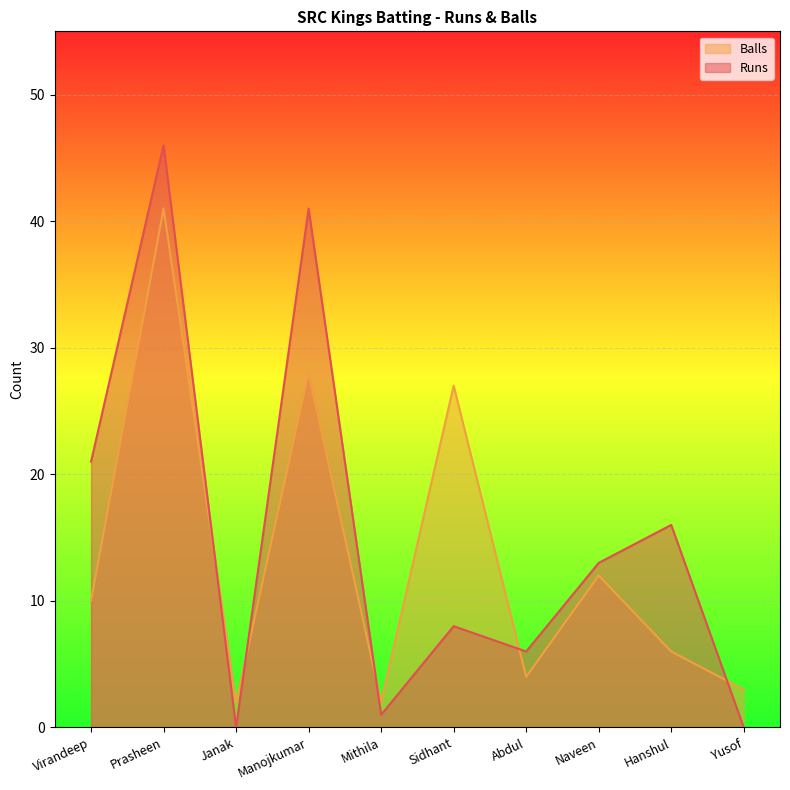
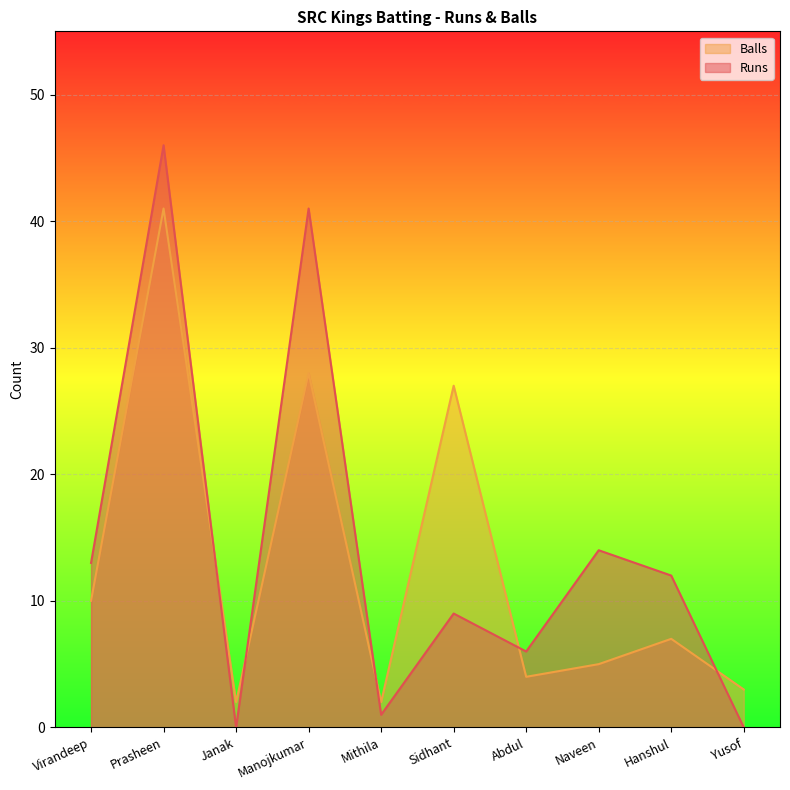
Runs, Virandeep: 21 -> 13
Runs, Sidhant: 8 -> 9
Balls, Naveen: 12 -> 5
Runs, Naveen: 13 -> 14
Balls, Hanshul: 6 -> 7
Runs, Hanshul: 16 -> 12
